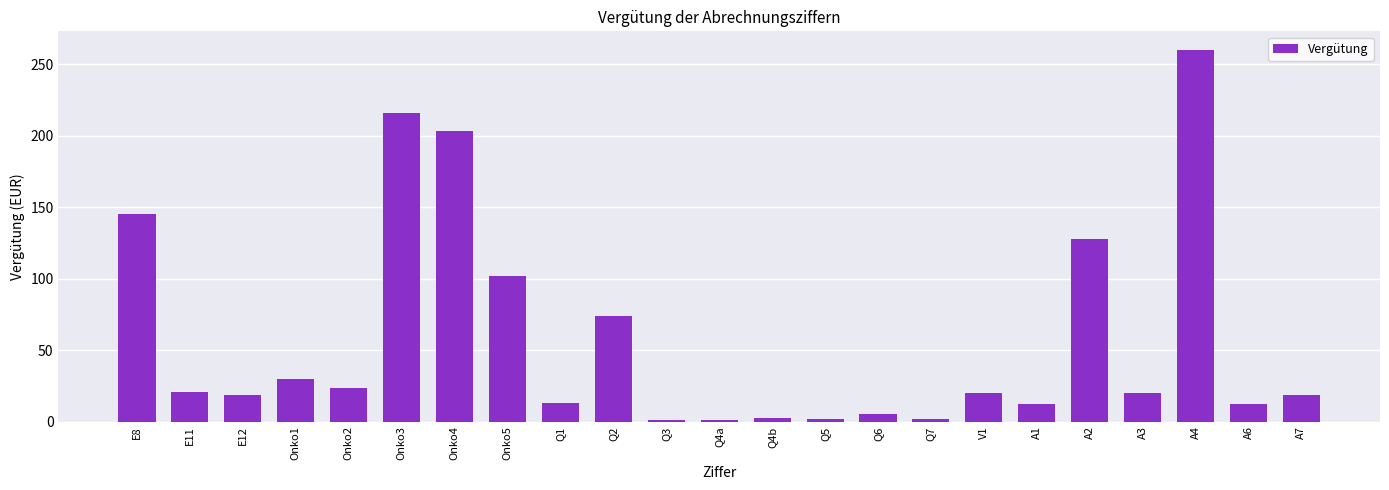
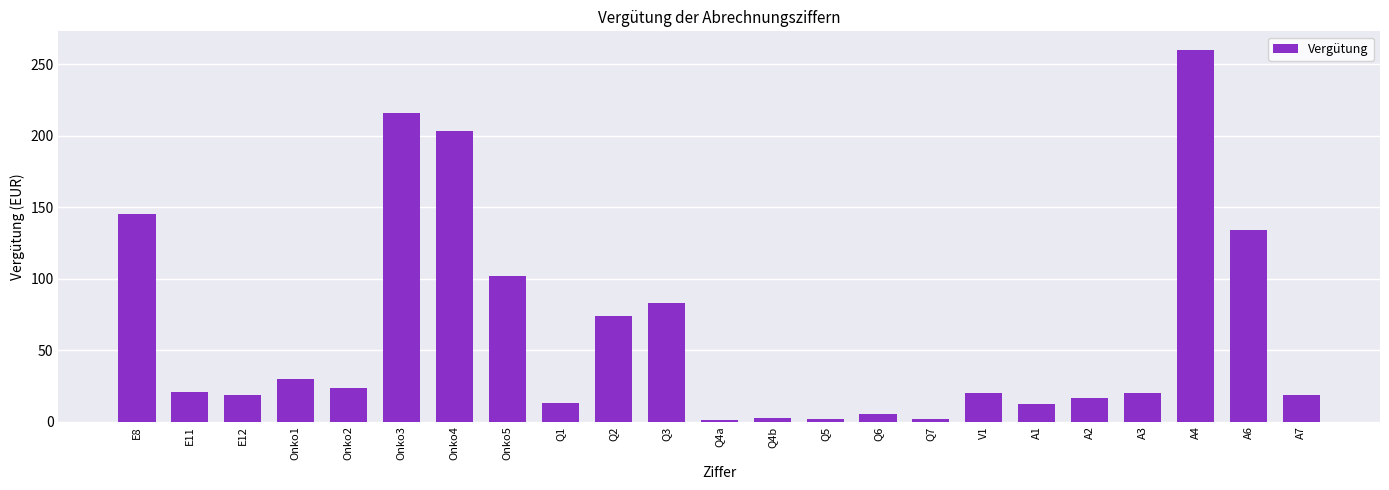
Q3: 1 -> 83
A2: 128 -> 17
A6: 13 -> 134
